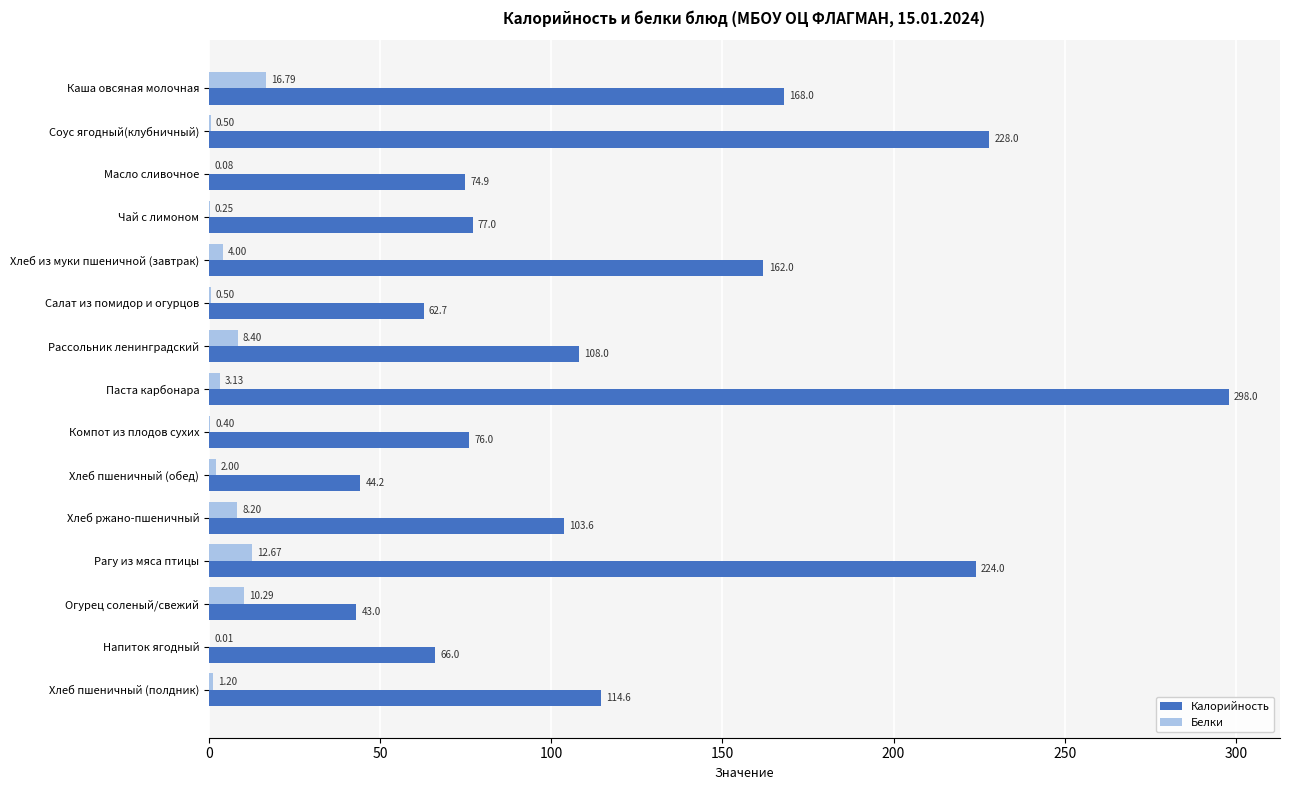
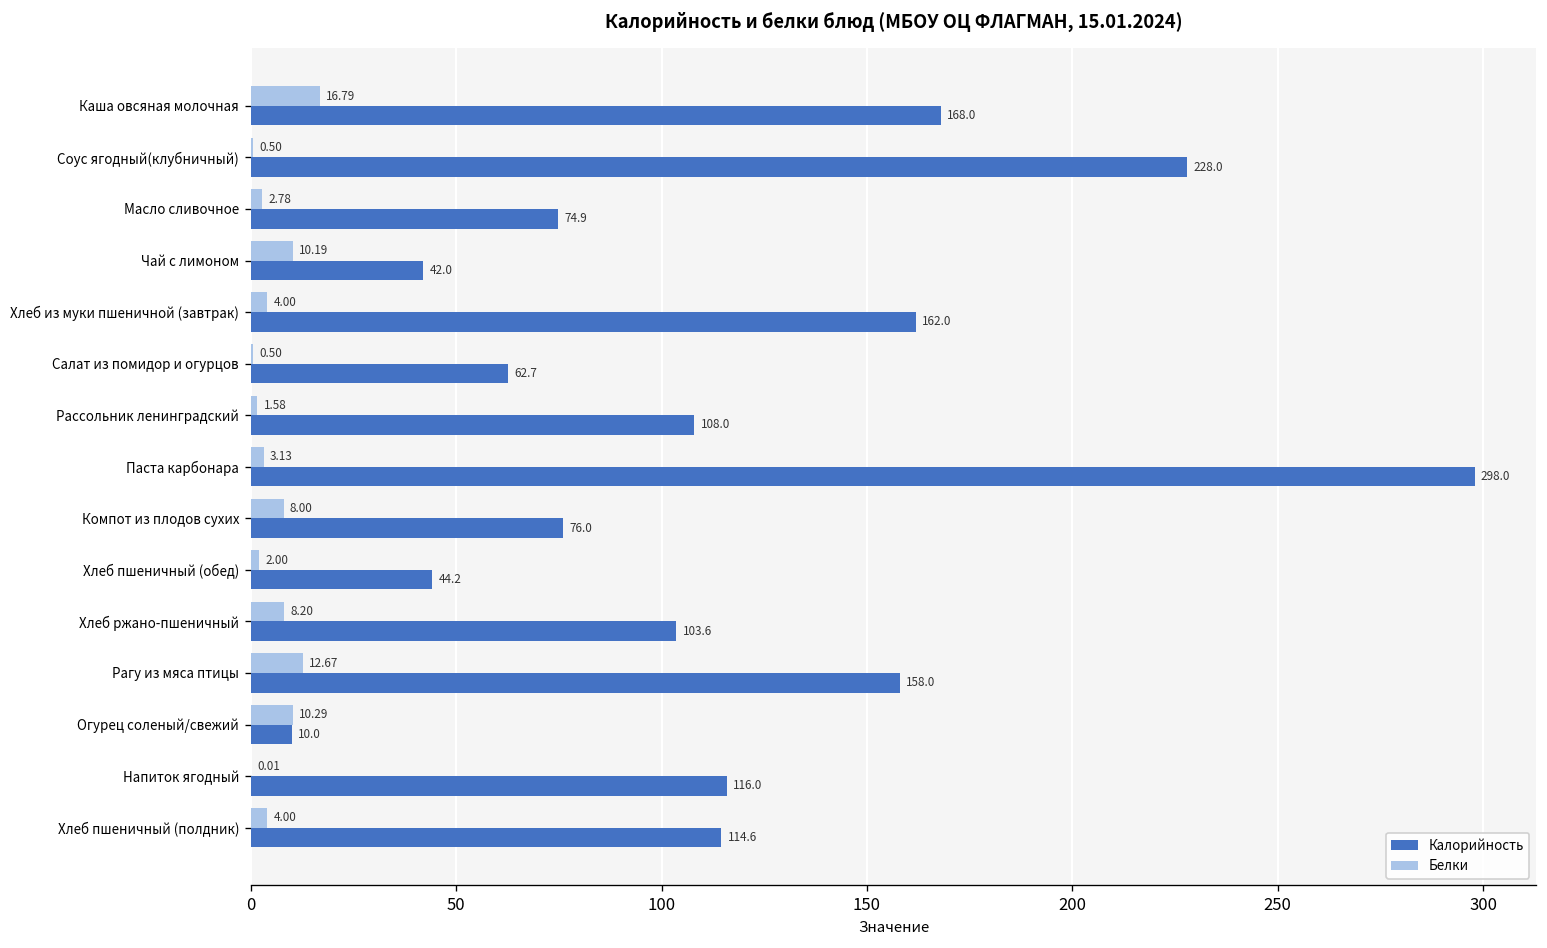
Белки, Масло сливочное: 0.08 -> 2.78
Белки, Чай с лимоном: 0.25 -> 10.19
Калорийность, Чай с лимоном: 77.0 -> 42.0
Белки, Рассольник ленинградский: 8.40 -> 1.58
Белки, Компот из плодов сухих: 0.40 -> 8.00
Калорийность, Рагу из мяса птицы: 224.0 -> 158.0
Калорийность, Огурец соленый/свежий: 43.0 -> 10.0
Калорийность, Напиток ягодный: 66.0 -> 116.0
Белки, Хлеб пшеничный (полдник): 1.20 -> 4.00
